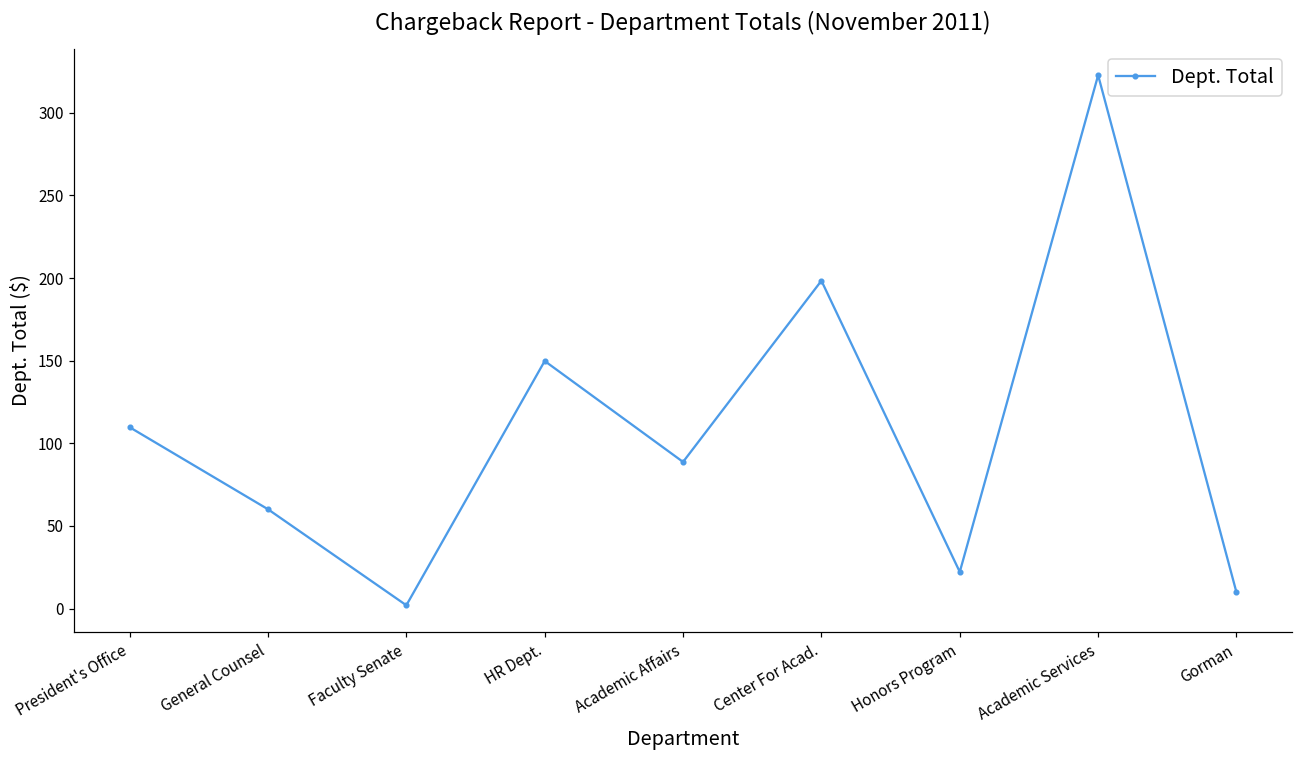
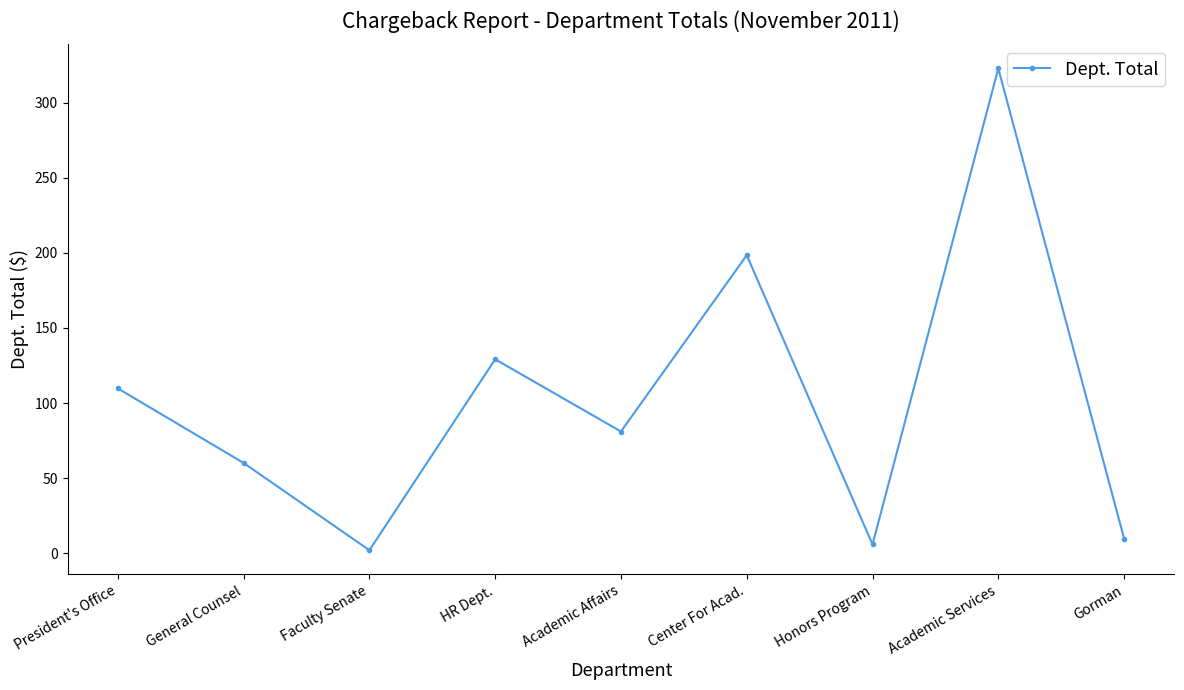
HR Dept.: 150 -> 129
Academic Affairs: 89 -> 81
Honors Program: 22 -> 6
